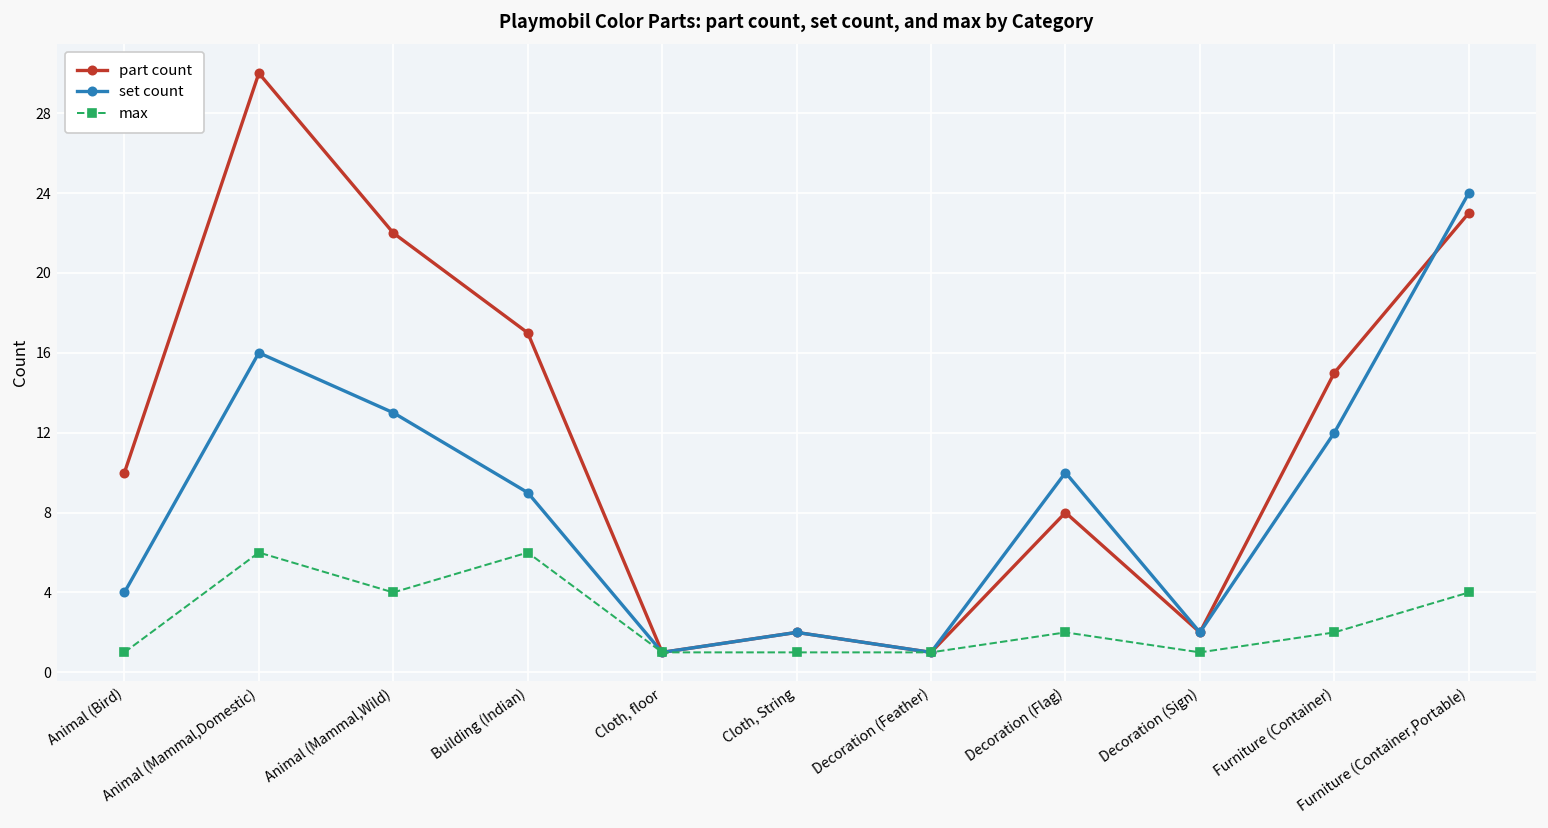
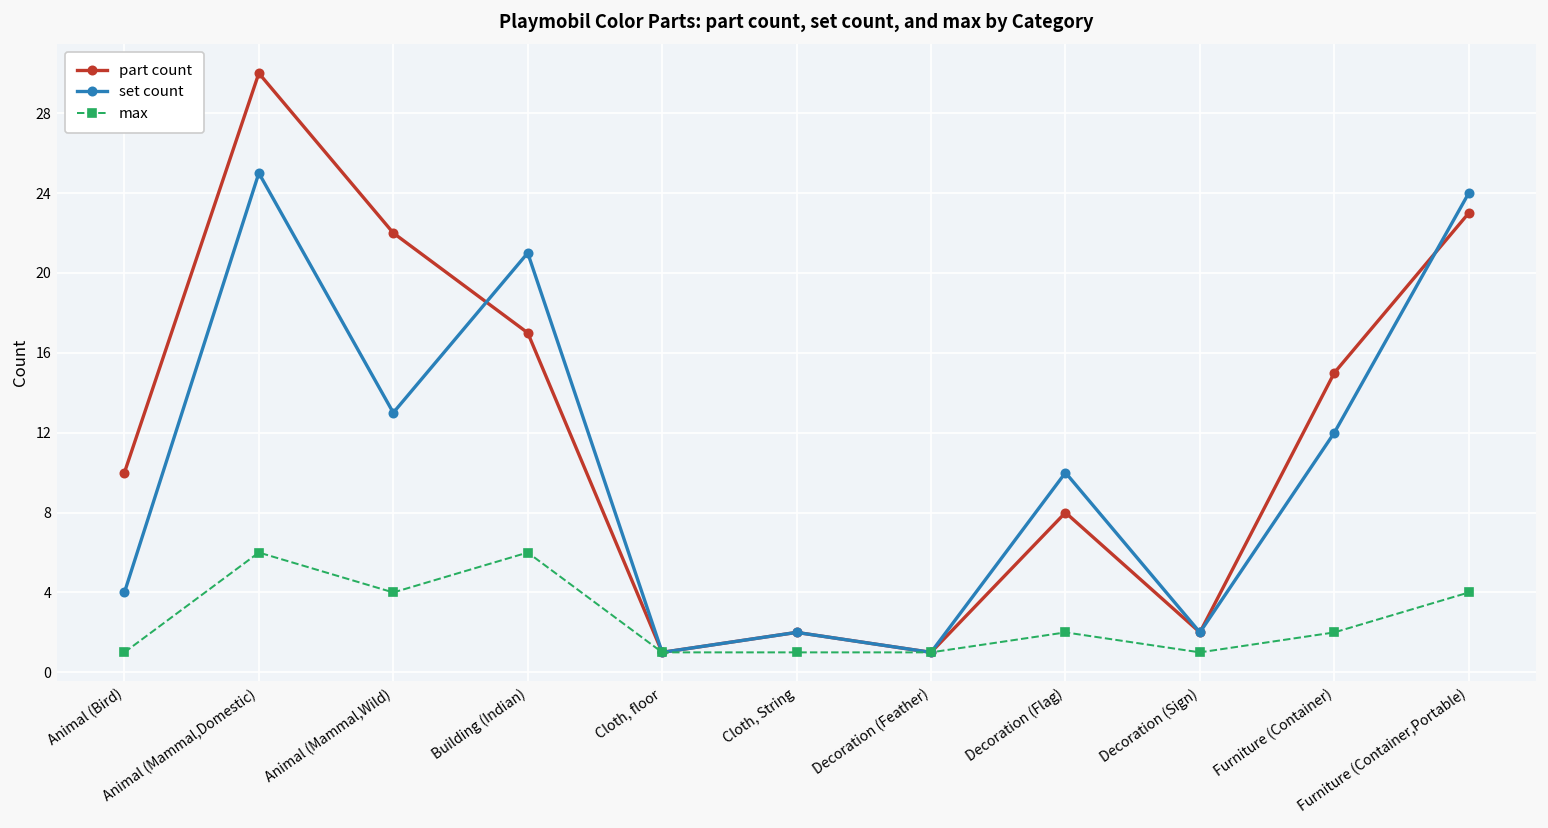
set count, Animal (Mammal,Domestic): 16 -> 25
set count, Building (Indian): 9 -> 21
